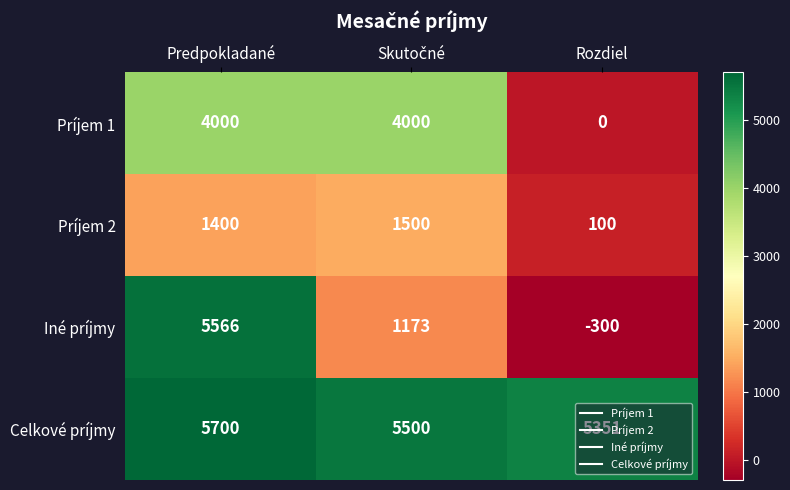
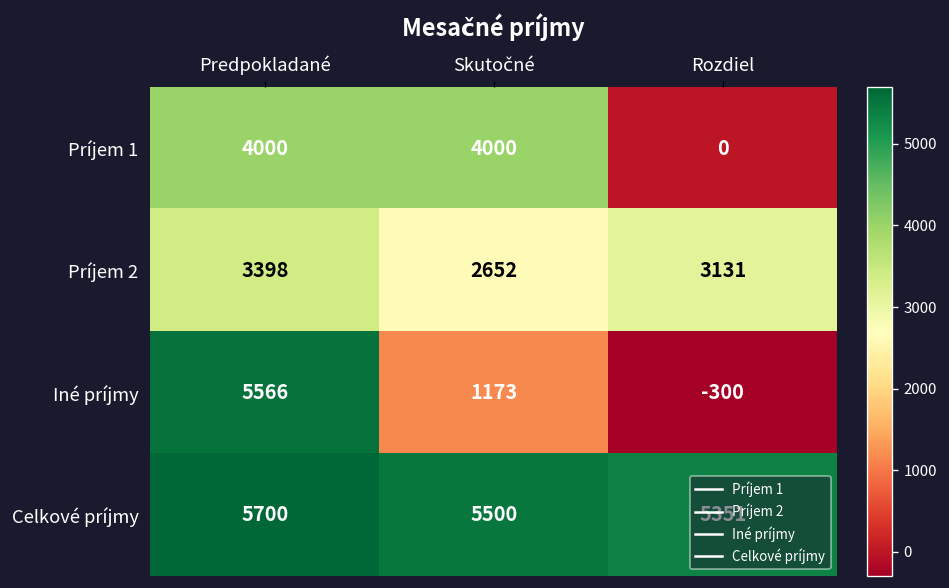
Príjem 2, Predpokladané: 1400 -> 3398
Príjem 2, Skutočné: 1500 -> 2652
Príjem 2, Rozdiel: 100 -> 3131
